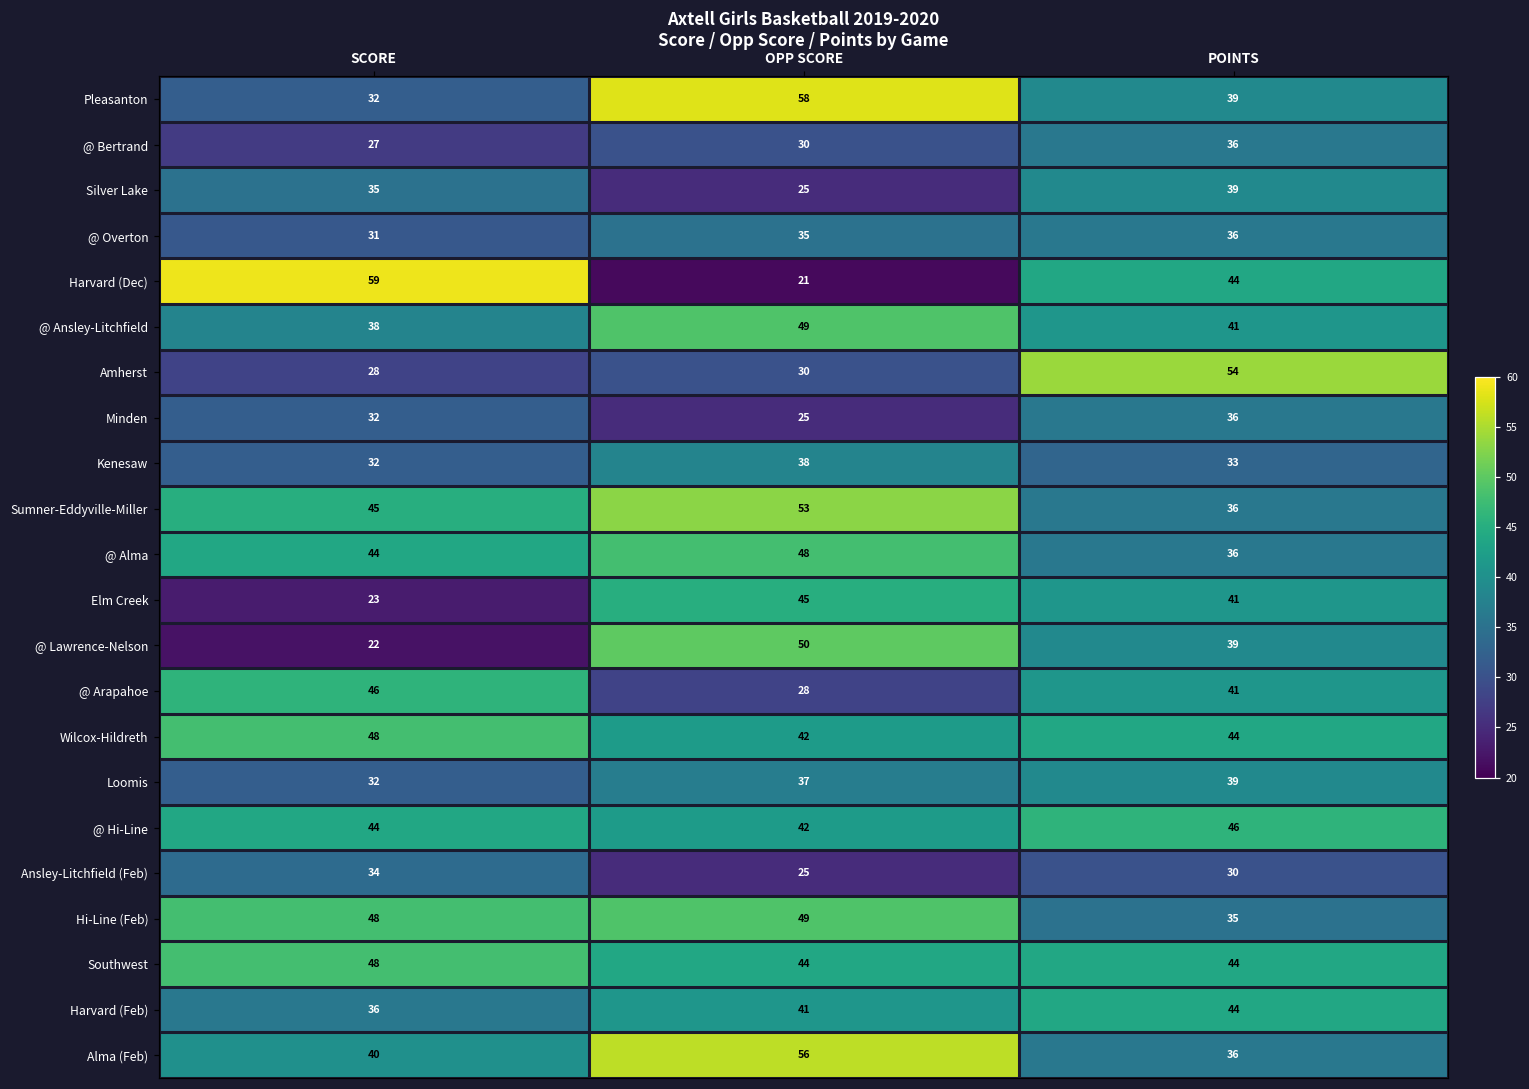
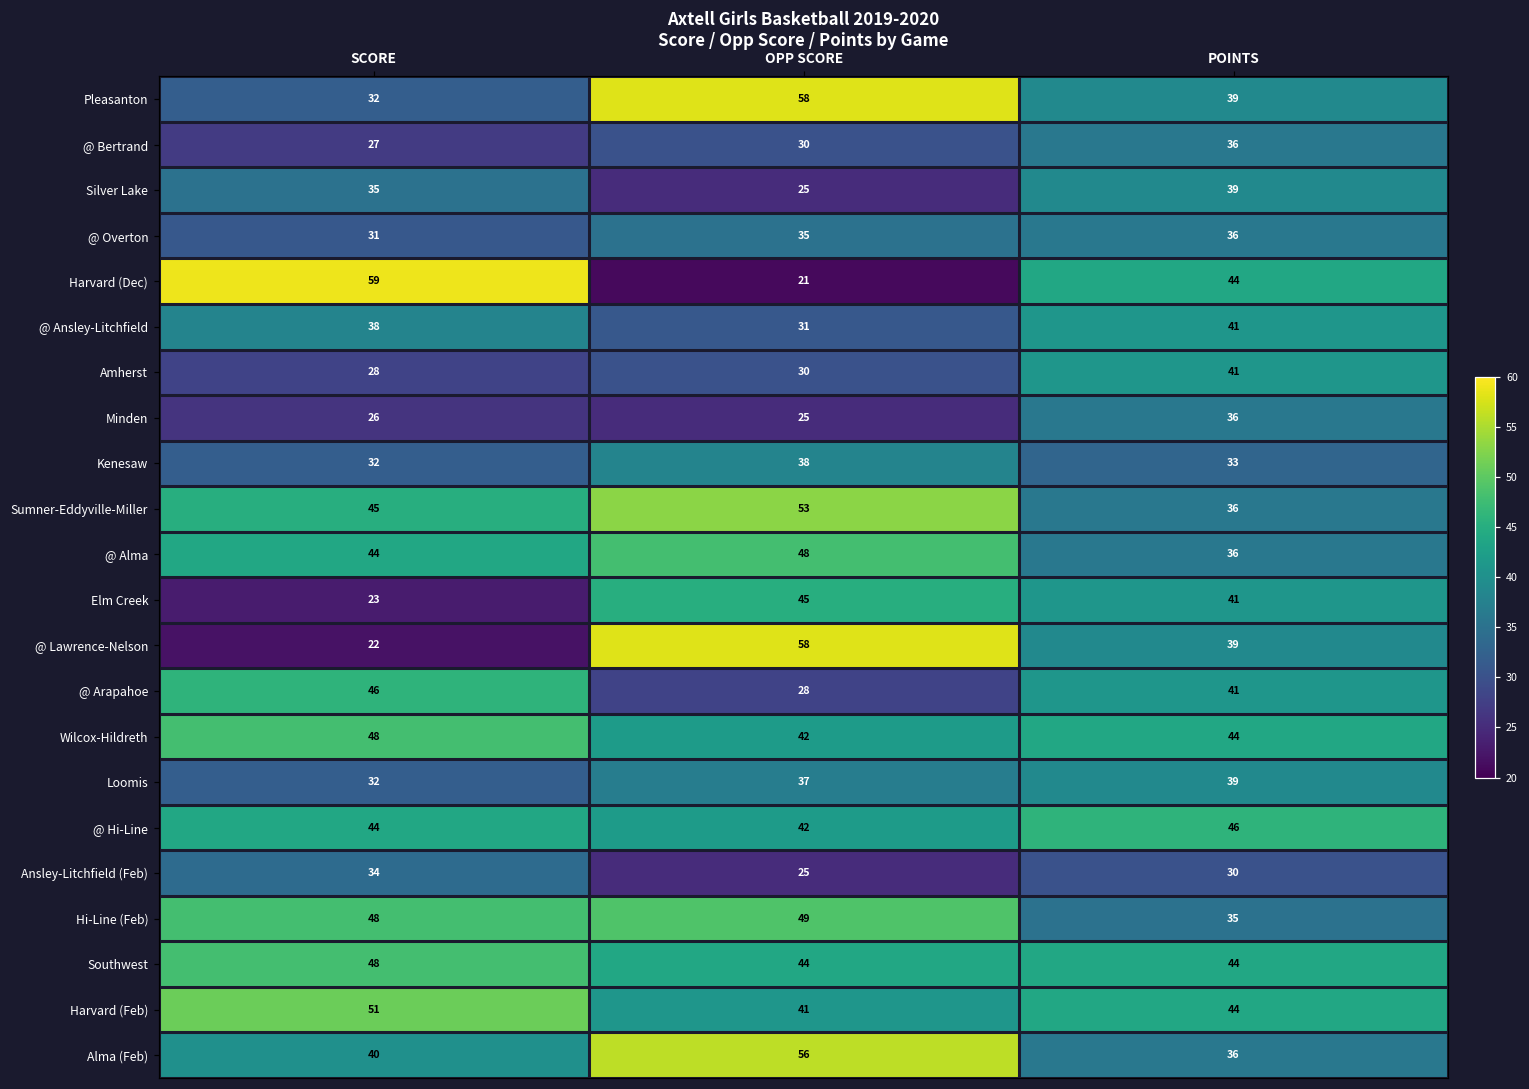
@ Ansley-Litchfield, OPP SCORE: 49 -> 31
Amherst, POINTS: 54 -> 41
Minden, SCORE: 32 -> 26
@ Lawrence-Nelson, OPP SCORE: 50 -> 58
Harvard (Feb), SCORE: 36 -> 51
